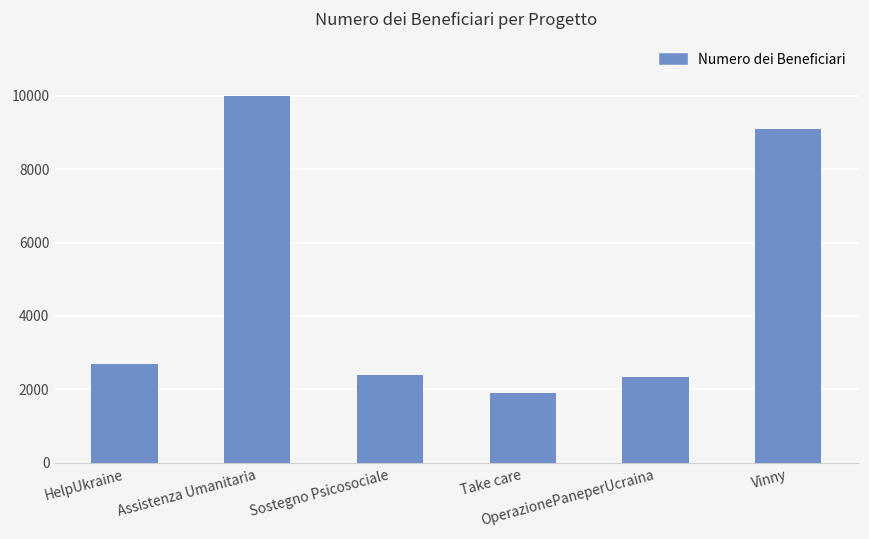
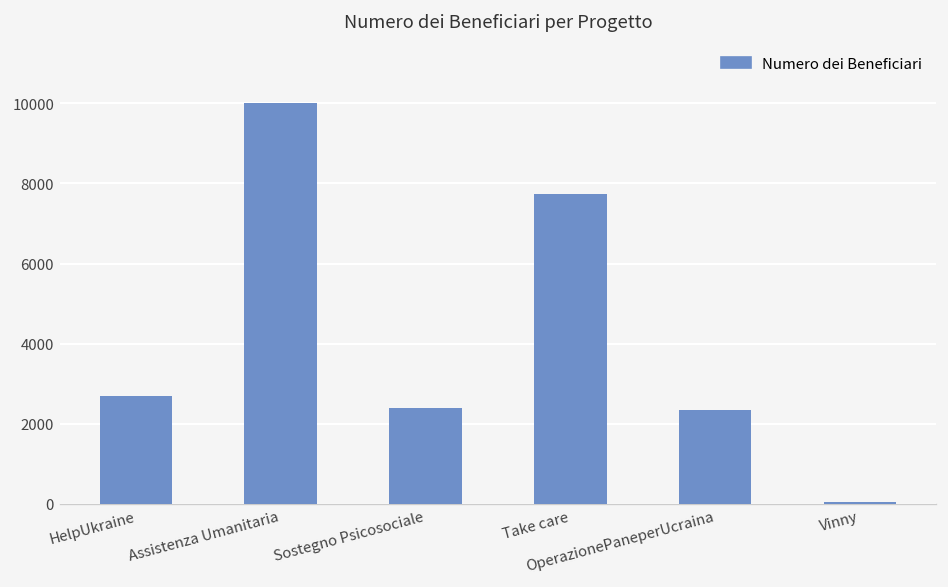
Take care: 1900 -> 7700
Vinny: 9100 -> 100
